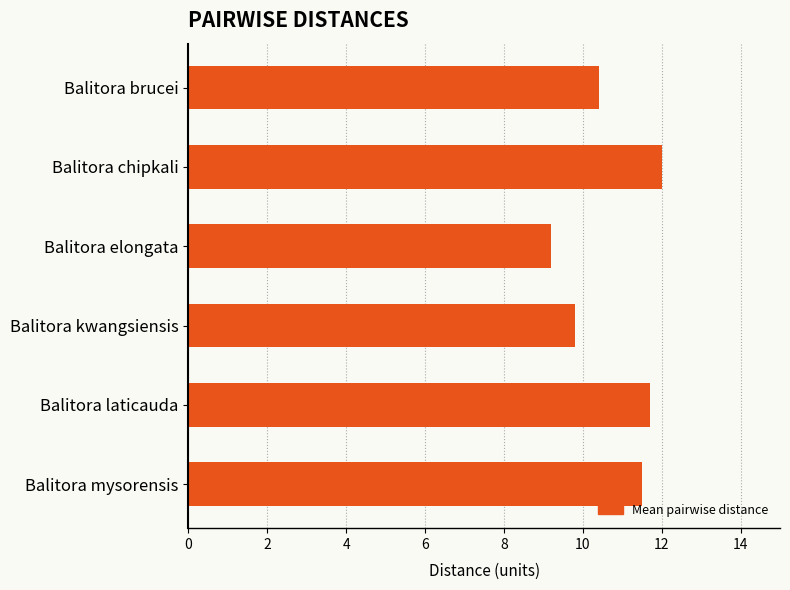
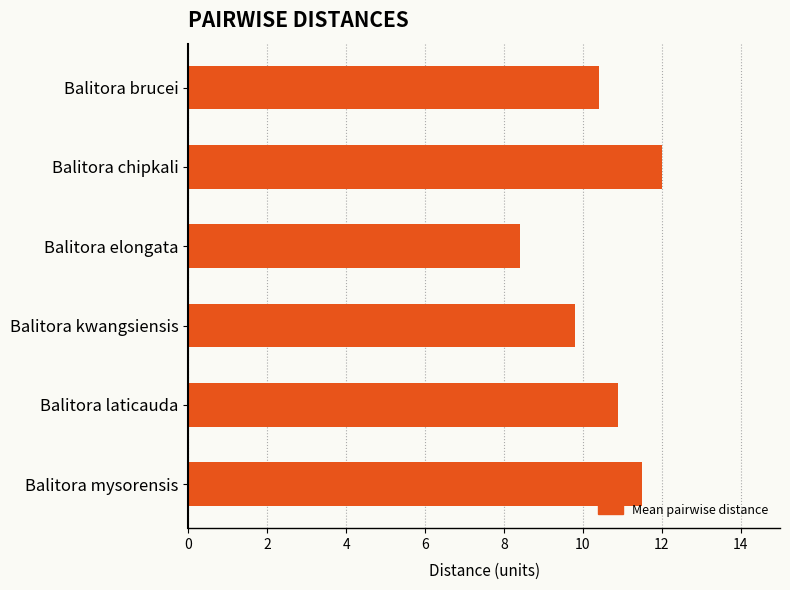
Balitora elongata: 9.2 -> 8.4
Balitora laticauda: 11.7 -> 10.9
